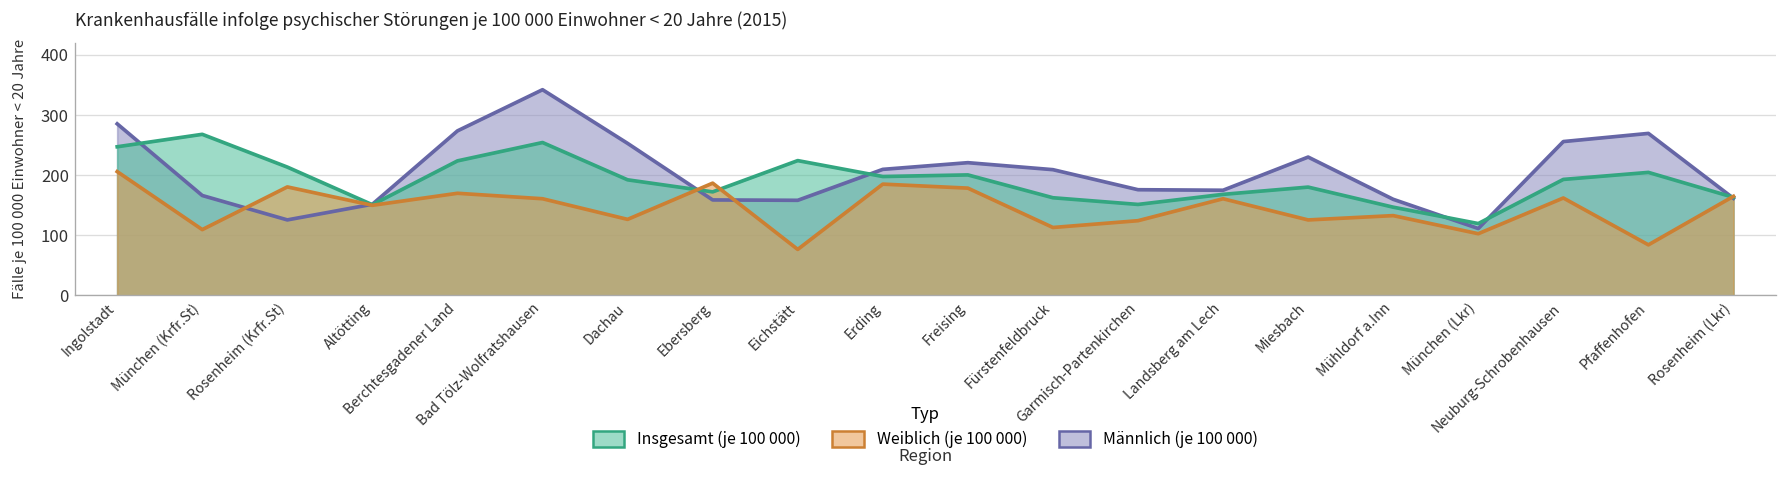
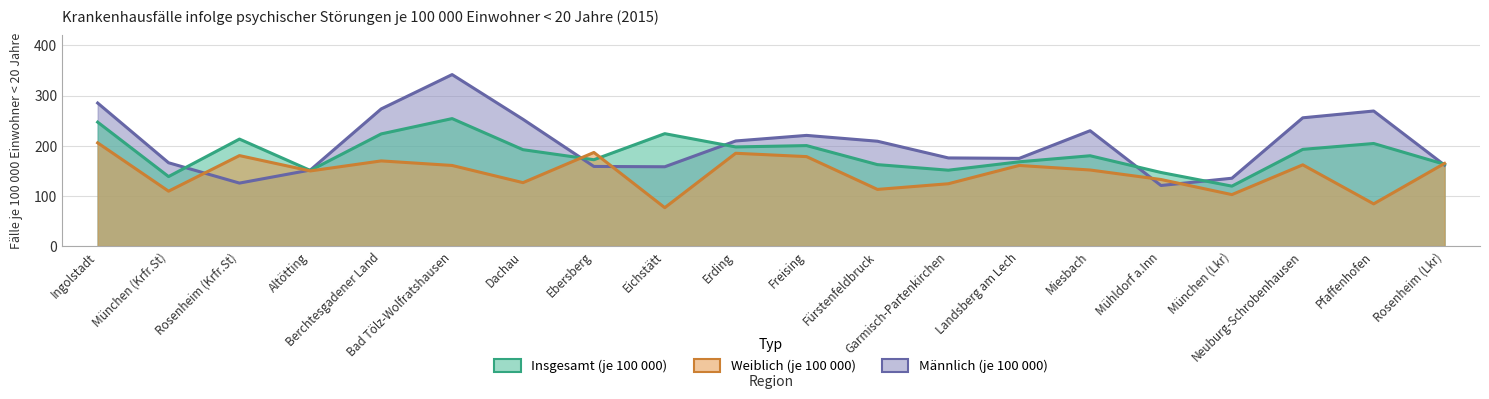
Insgesamt (je 100 000), München (Krfr.St): 270 -> 140
Weiblich (je 100 000), Miesbach: 130 -> 150
Männlich (je 100 000), Mühldorf a.Inn: 160 -> 120
Männlich (je 100 000), München (Lkr): 110 -> 140
